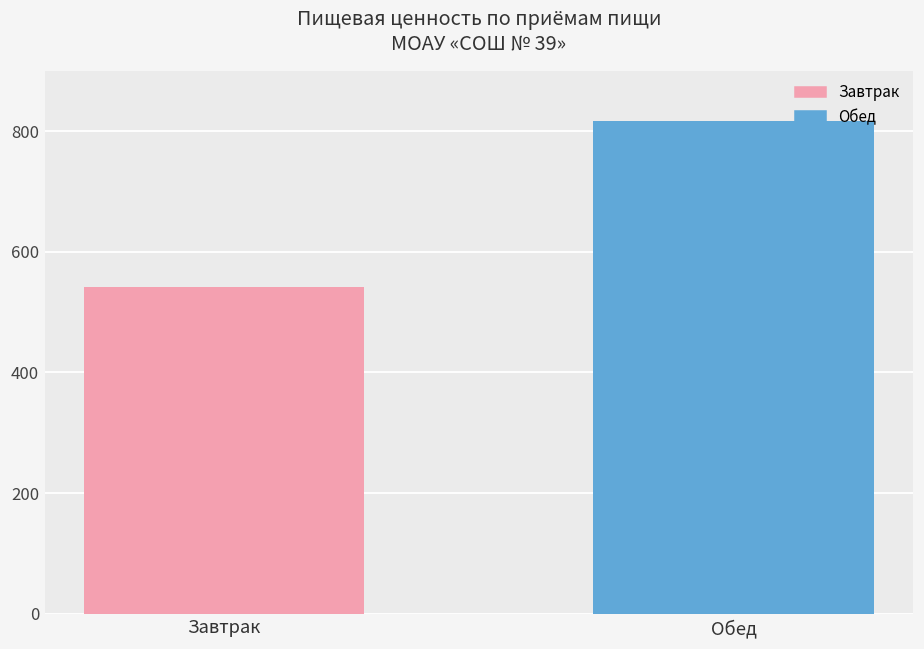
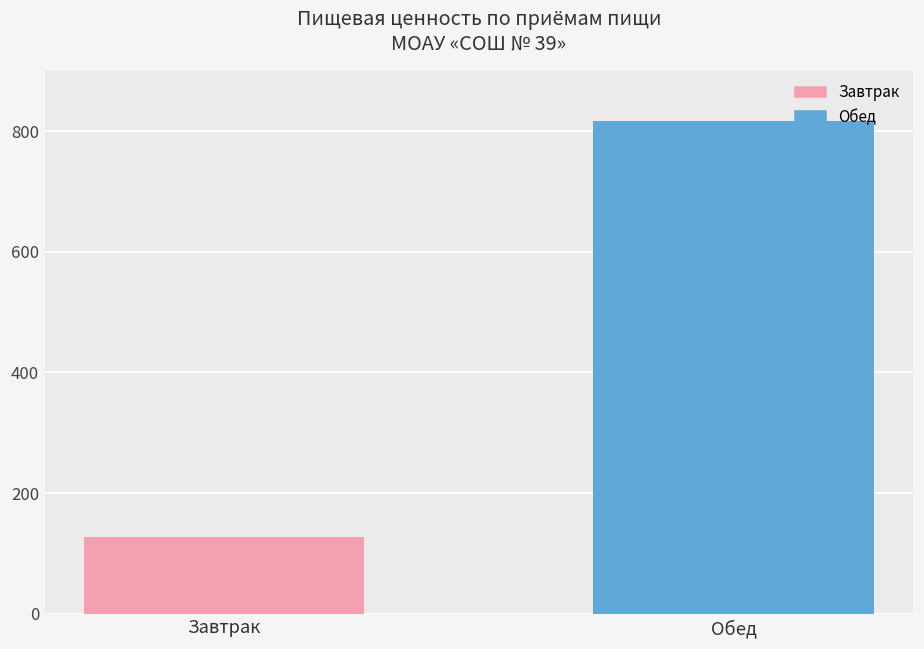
Завтрак: 540 -> 130
